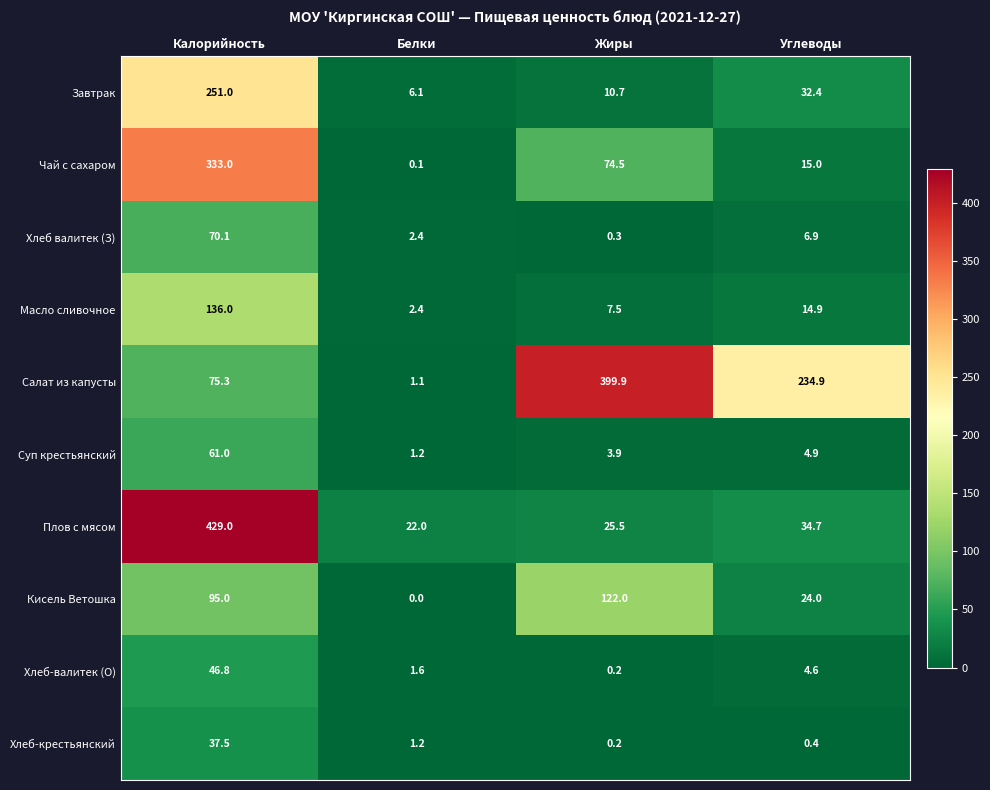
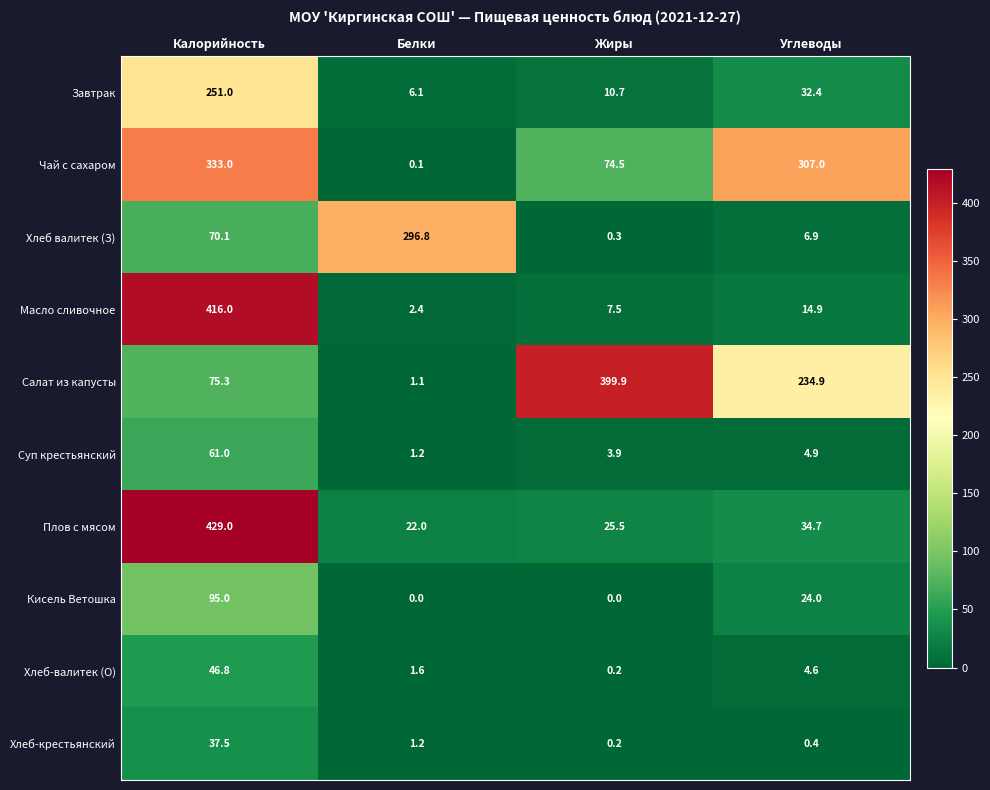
Чай с сахаром, Углеводы: 15.0 -> 307.0
Хлеб валитек (З), Белки: 2.4 -> 296.8
Масло сливочное, Калорийность: 136.0 -> 416.0
Кисель Ветошка, Жиры: 122.0 -> 0.0
